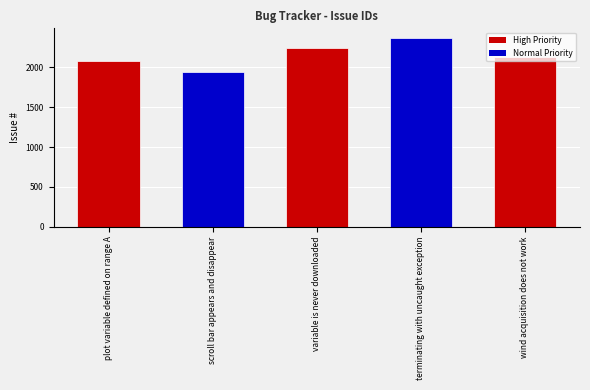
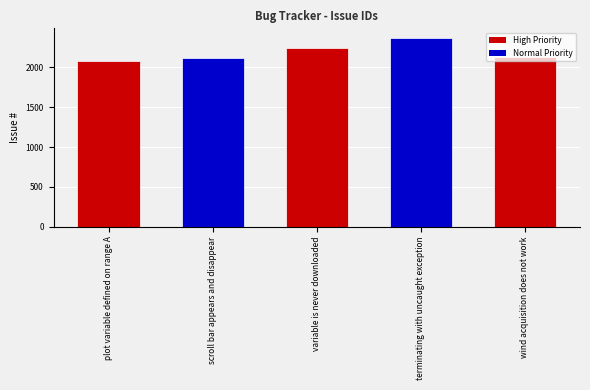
scroll bar appears and disappear: 1900 -> 2100
